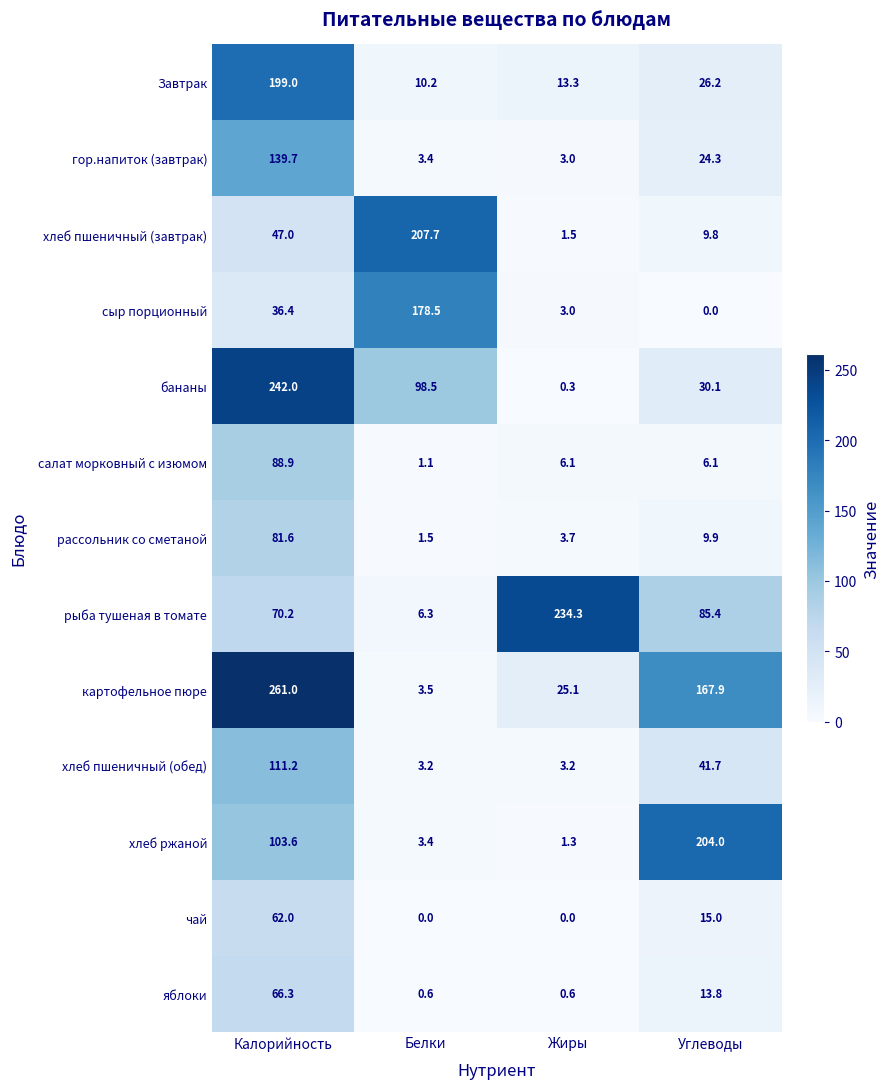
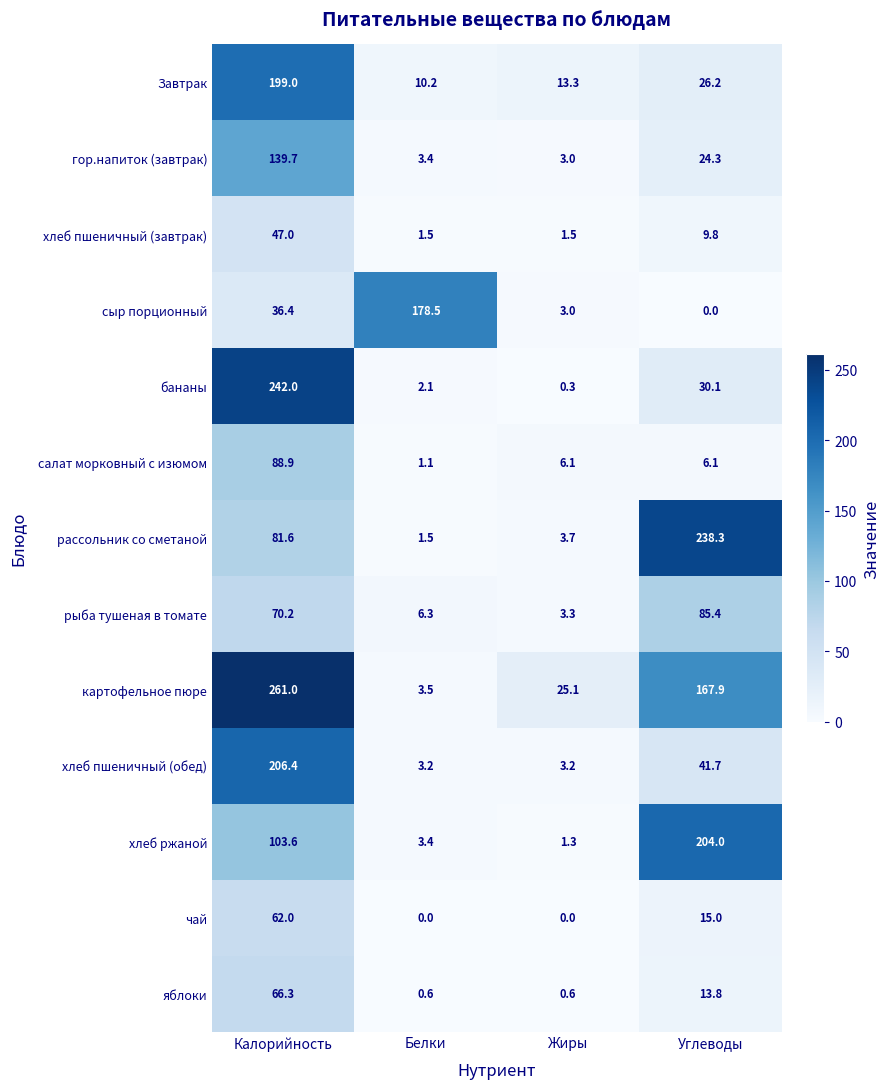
хлеб пшеничный (завтрак), Белки: 207.7 -> 1.5
бананы, Белки: 98.5 -> 2.1
рассольник со сметаной, Углеводы: 9.9 -> 238.3
рыба тушеная в томате, Жиры: 234.3 -> 3.3
хлеб пшеничный (обед), Калорийность: 111.2 -> 206.4
